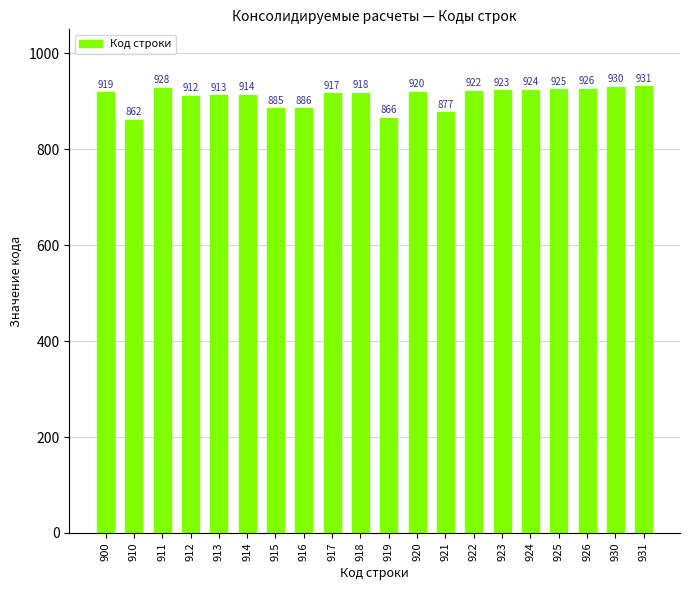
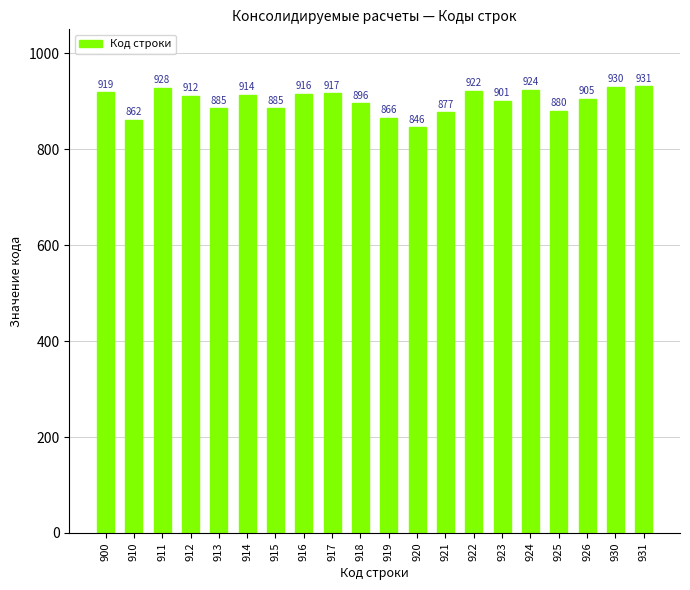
913: 913 -> 885
916: 886 -> 916
918: 918 -> 896
920: 920 -> 846
923: 923 -> 901
925: 925 -> 880
926: 926 -> 905
